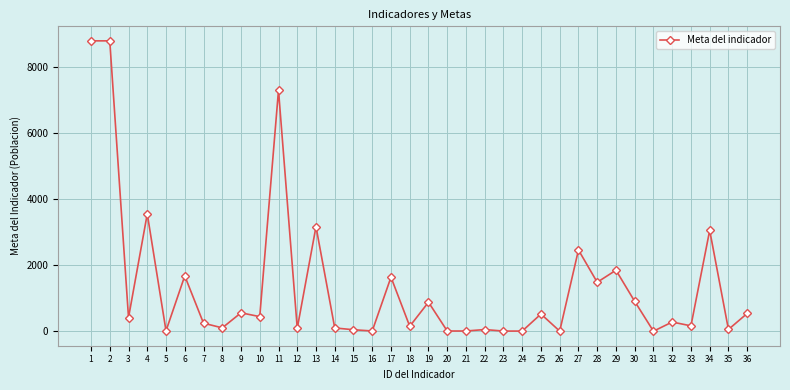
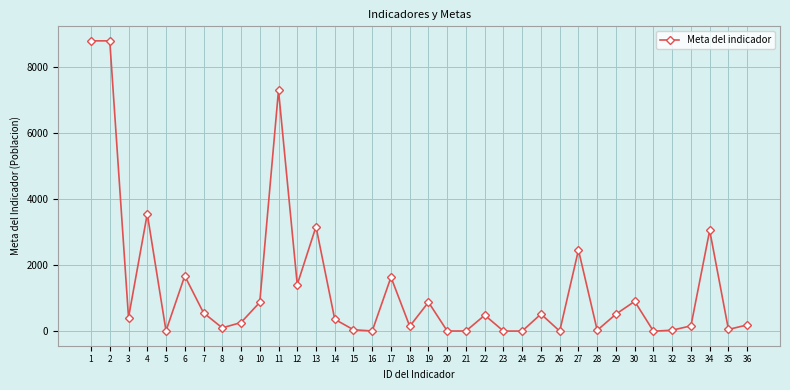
7: 200 -> 600
9: 600 -> 300
10: 400 -> 900
12: 100 -> 1400
14: 100 -> 400
22: 100 -> 500
28: 1500 -> 0
29: 1800 -> 500
32: 300 -> 0
36: 500 -> 200
